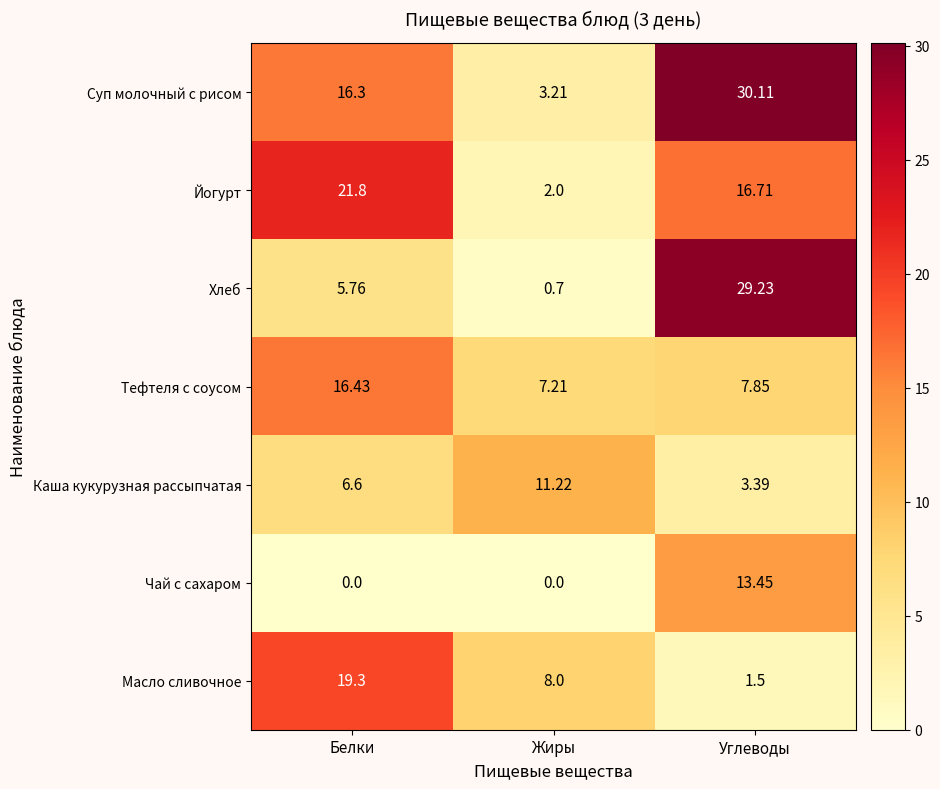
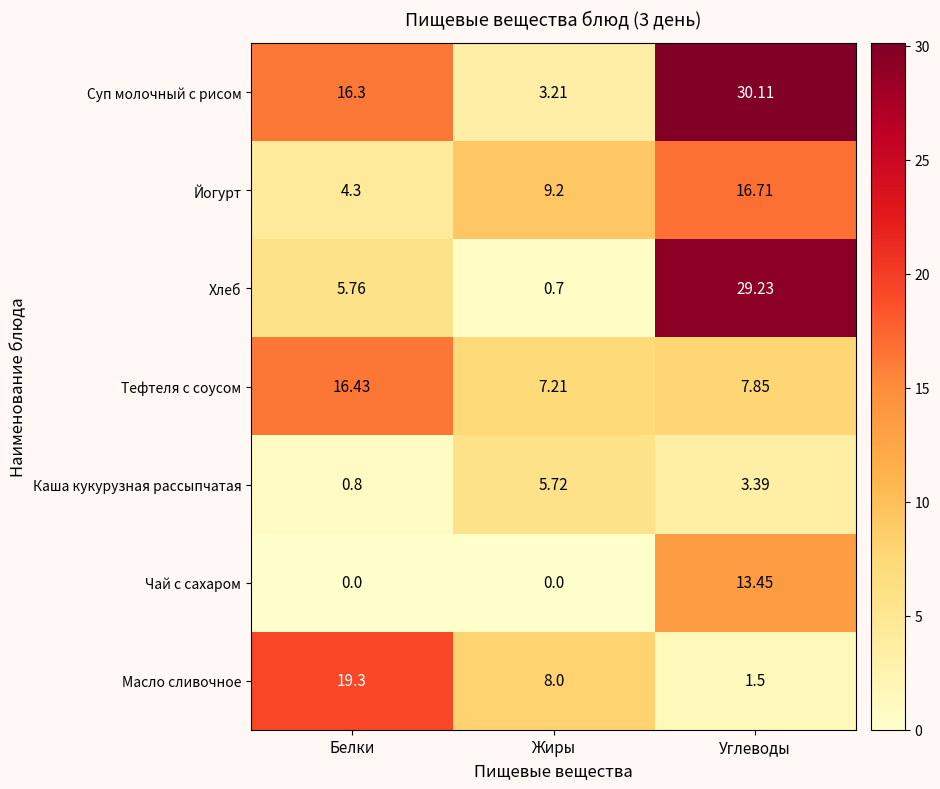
Йогурт, Белки: 21.8 -> 4.3
Йогурт, Жиры: 2.0 -> 9.2
Каша кукурузная рассыпчатая, Белки: 6.6 -> 0.8
Каша кукурузная рассыпчатая, Жиры: 11.22 -> 5.72
